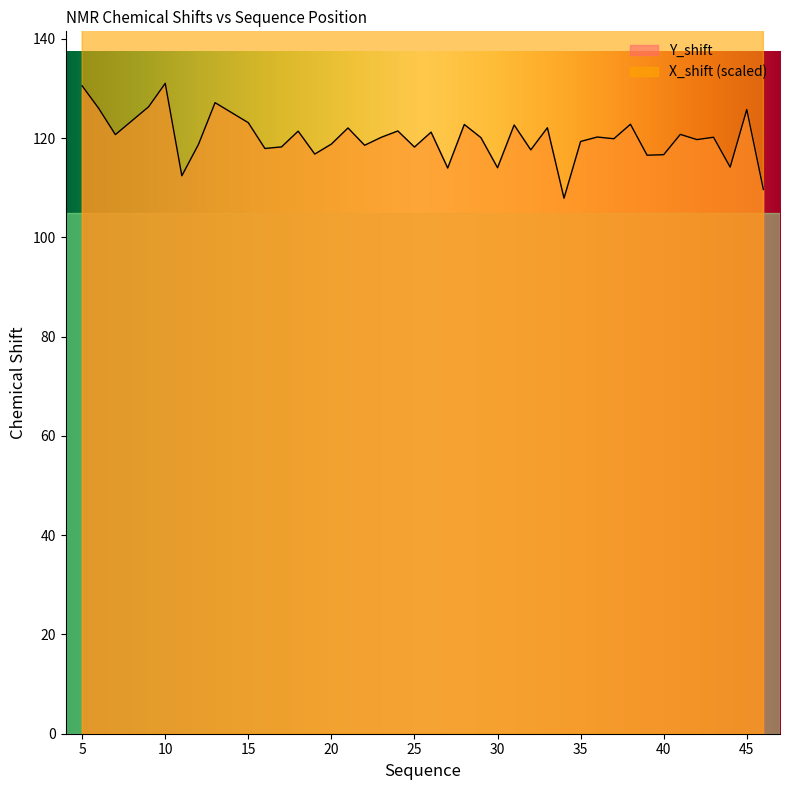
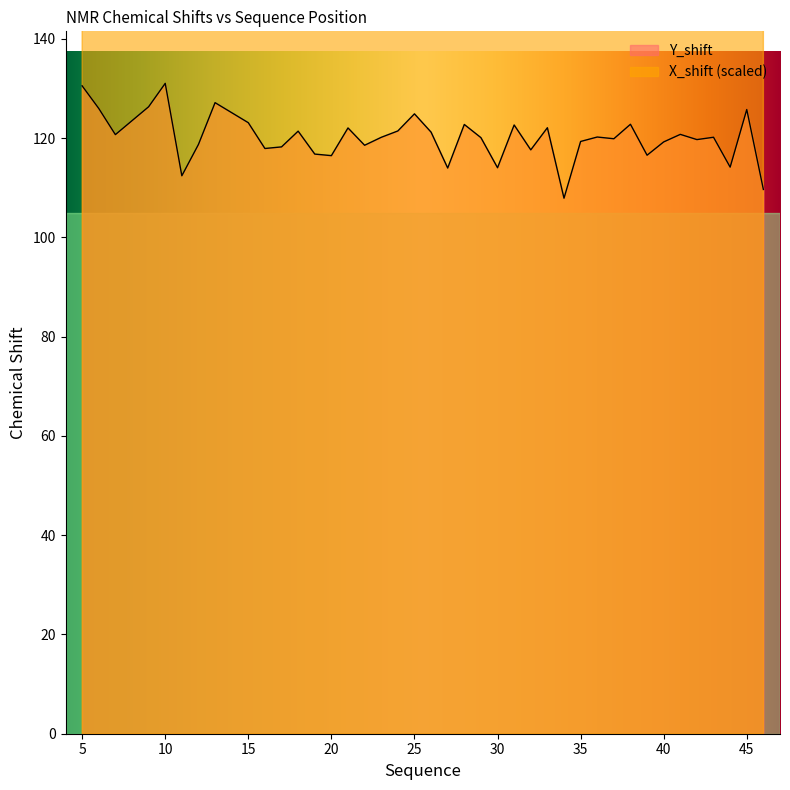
Y_shift, 20: 119 -> 116
Y_shift, 25: 118 -> 125
Y_shift, 40: 117 -> 119
